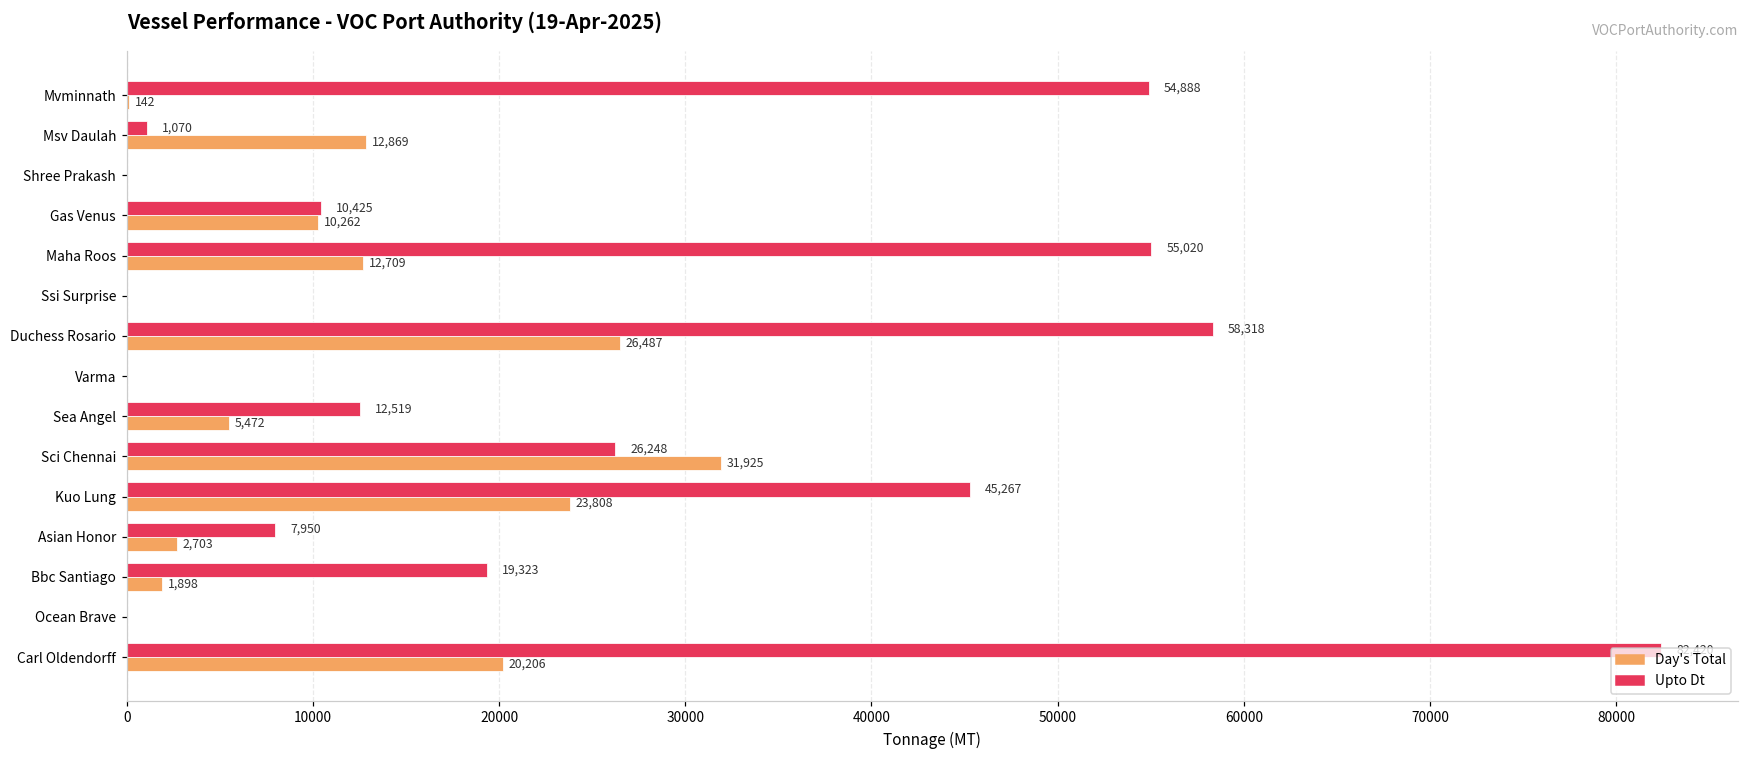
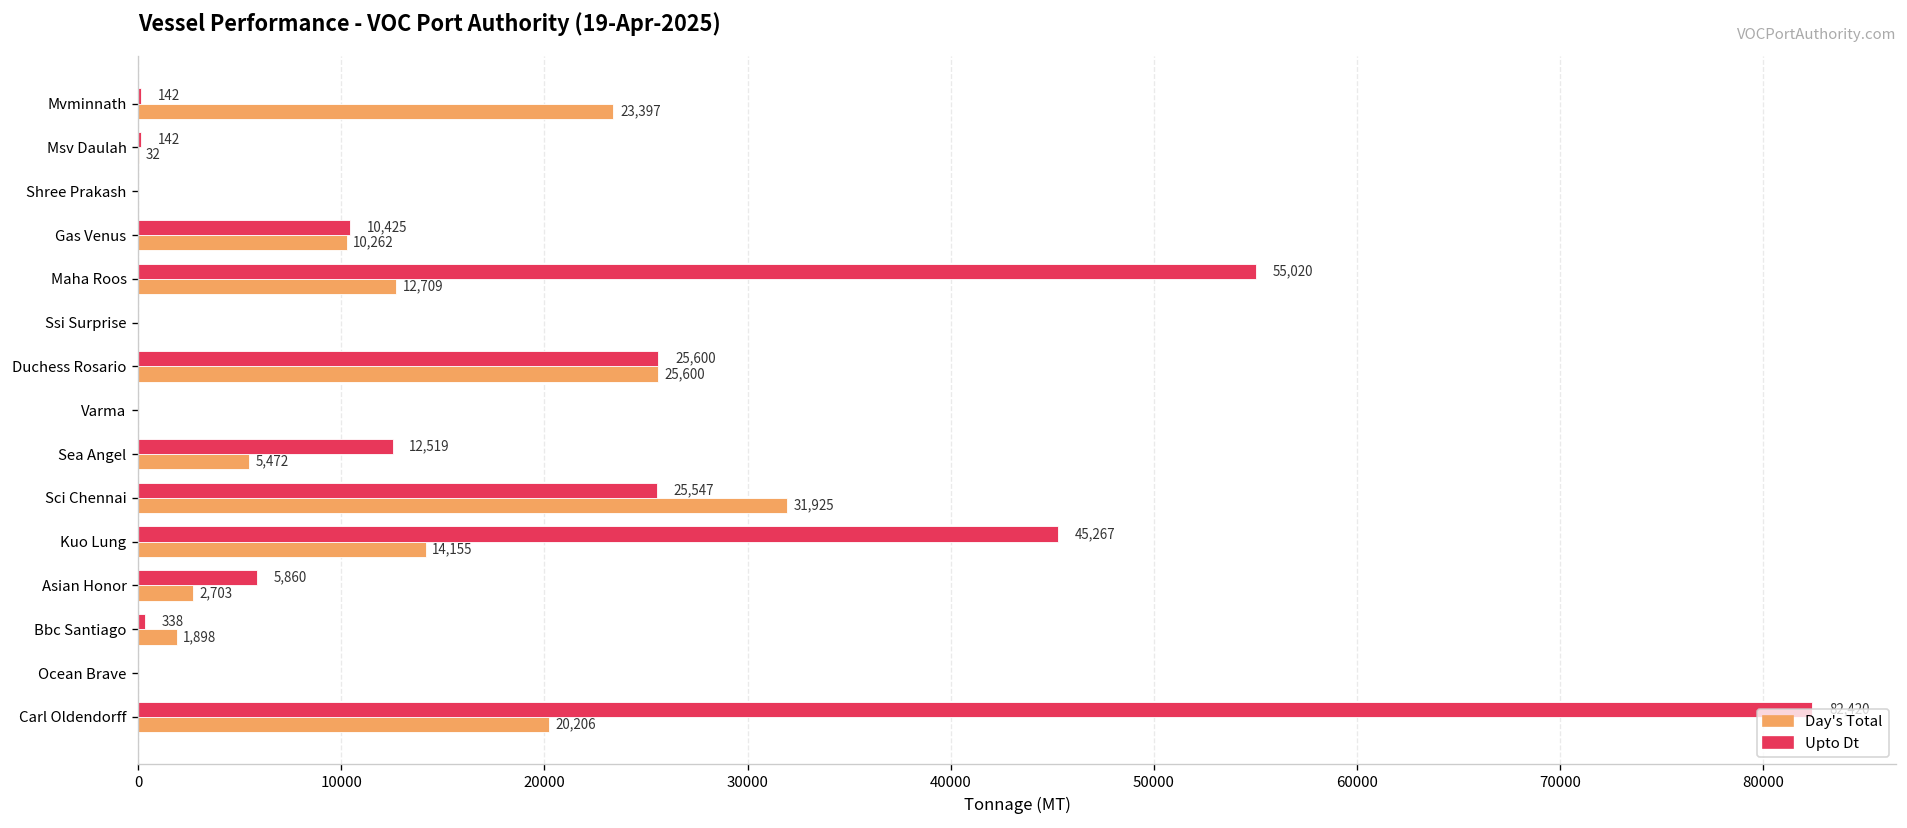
Upto Dt, Mvminnath: 54,888 -> 142
Day's Total, Mvminnath: 142 -> 23,397
Upto Dt, Msv Daulah: 1,070 -> 142
Day's Total, Msv Daulah: 12,869 -> 32
Upto Dt, Duchess Rosario: 58,318 -> 25,600
Day's Total, Duchess Rosario: 26,487 -> 25,600
Upto Dt, Sci Chennai: 26,248 -> 25,547
Day's Total, Kuo Lung: 23,808 -> 14,155
Upto Dt, Asian Honor: 7,950 -> 5,860
Upto Dt, Bbc Santiago: 19,323 -> 338
